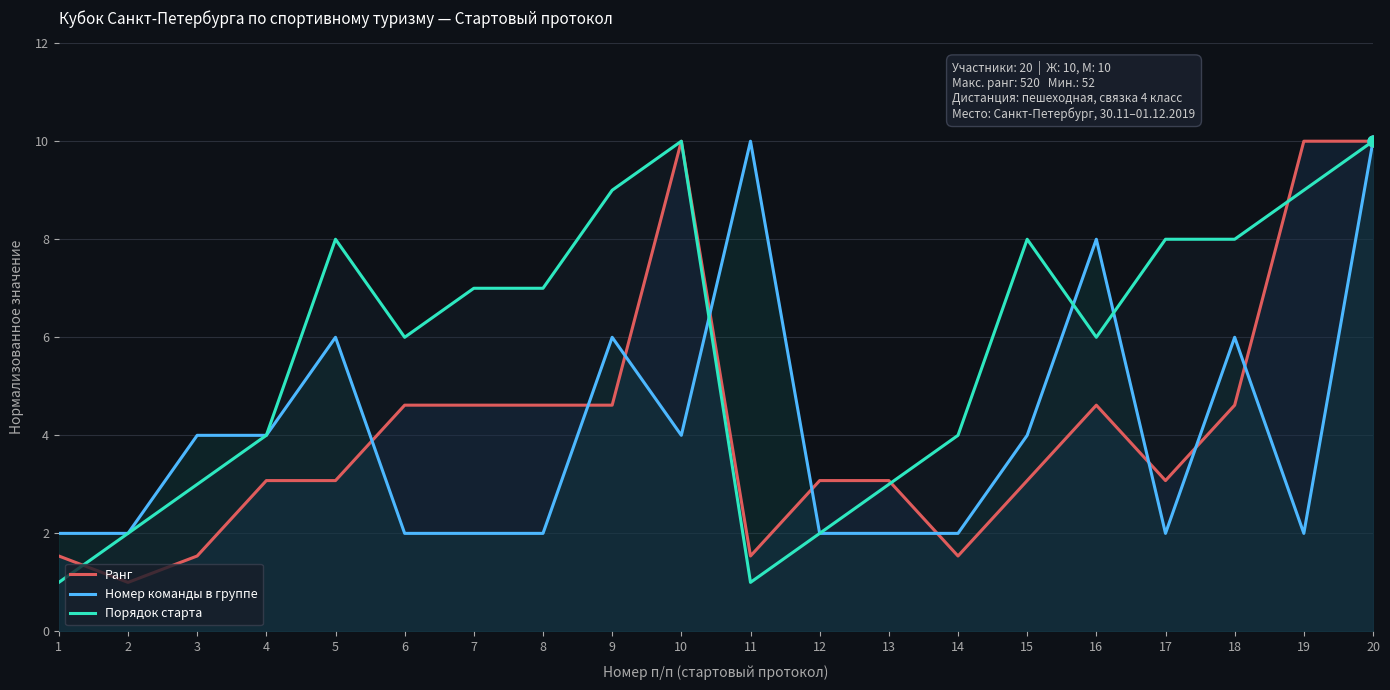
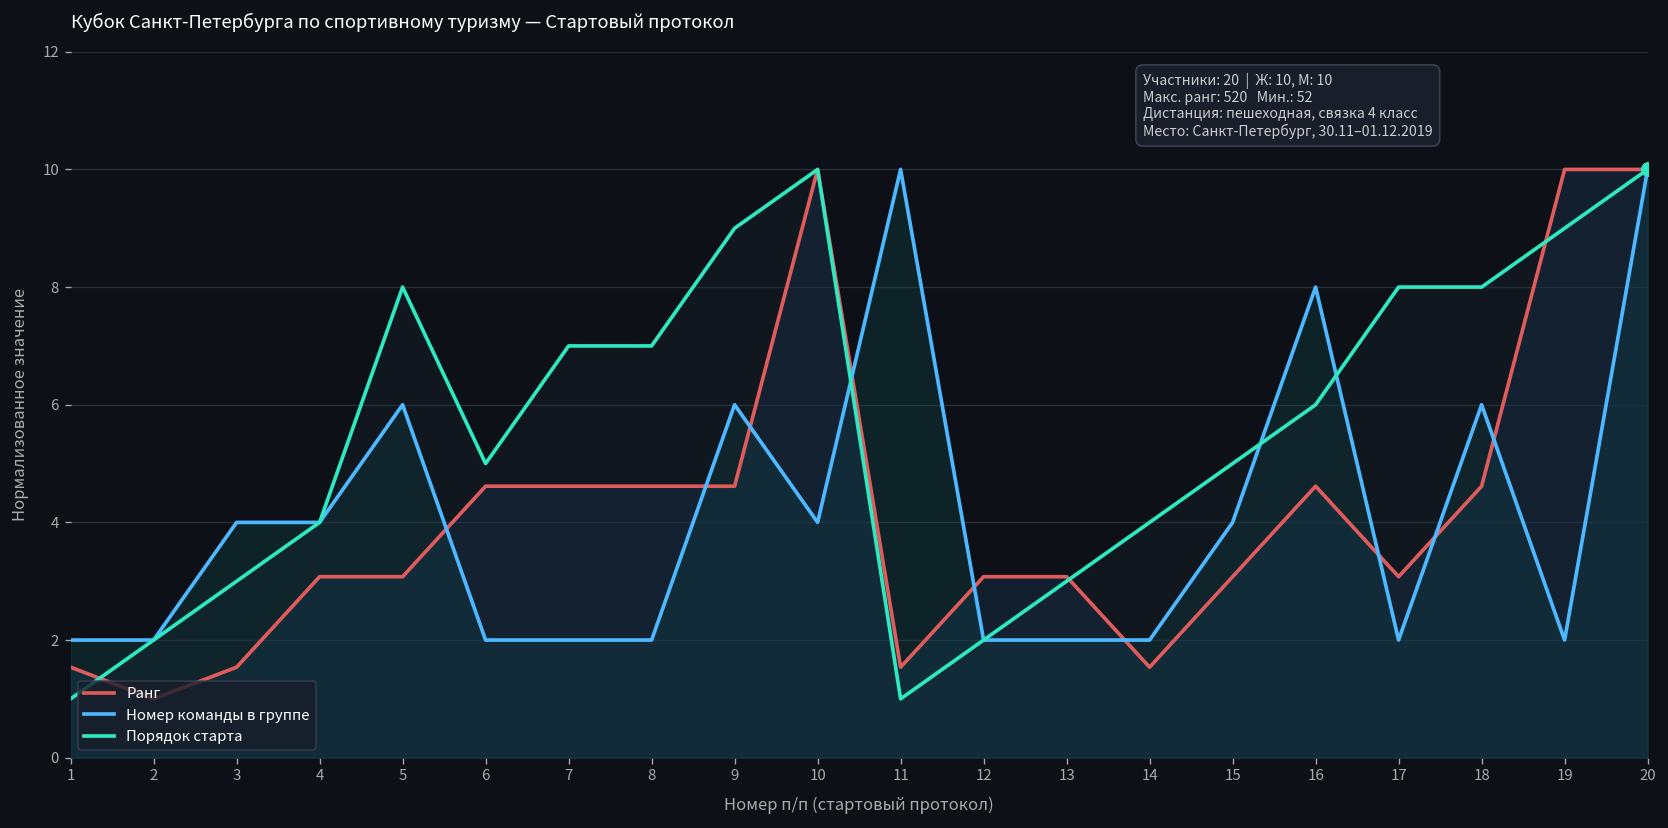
Порядок старта, 6: 6 -> 5
Порядок старта, 15: 8 -> 5
